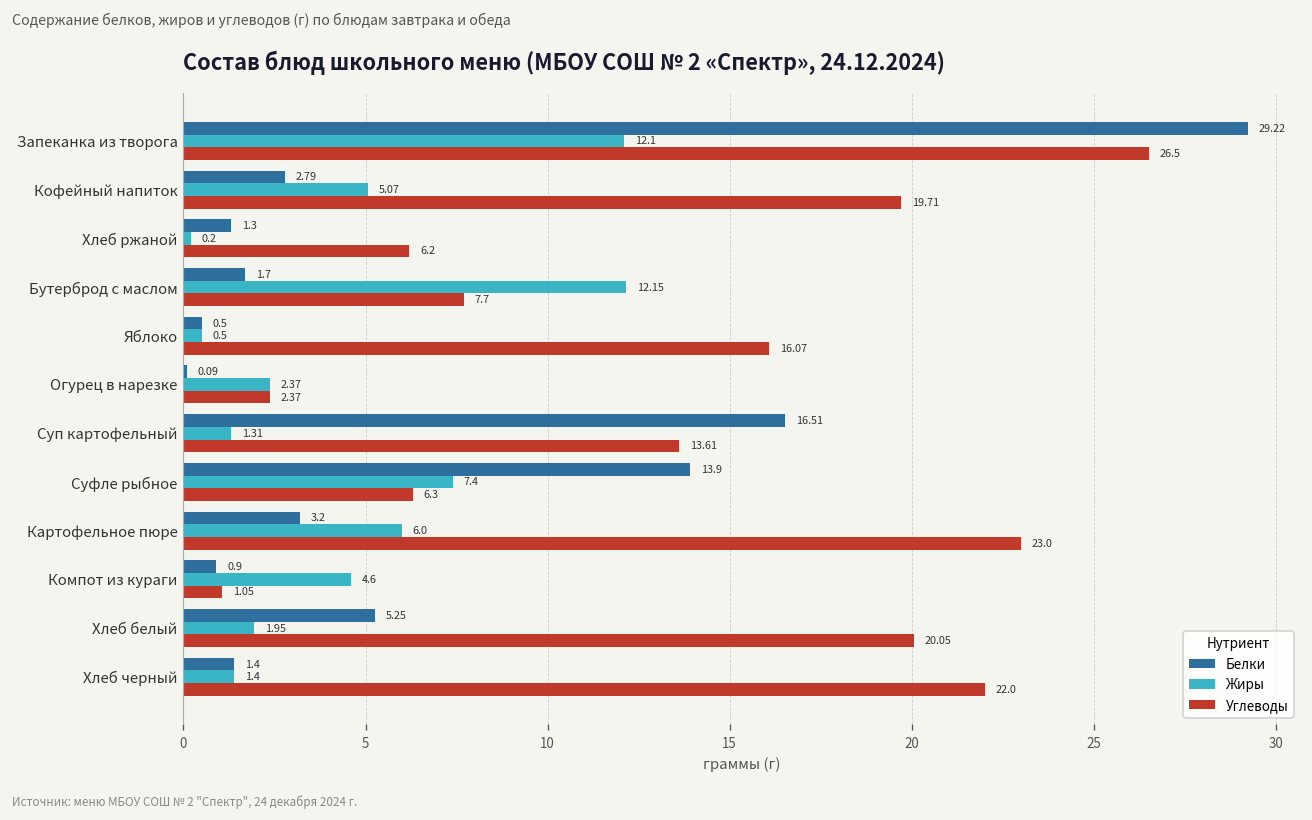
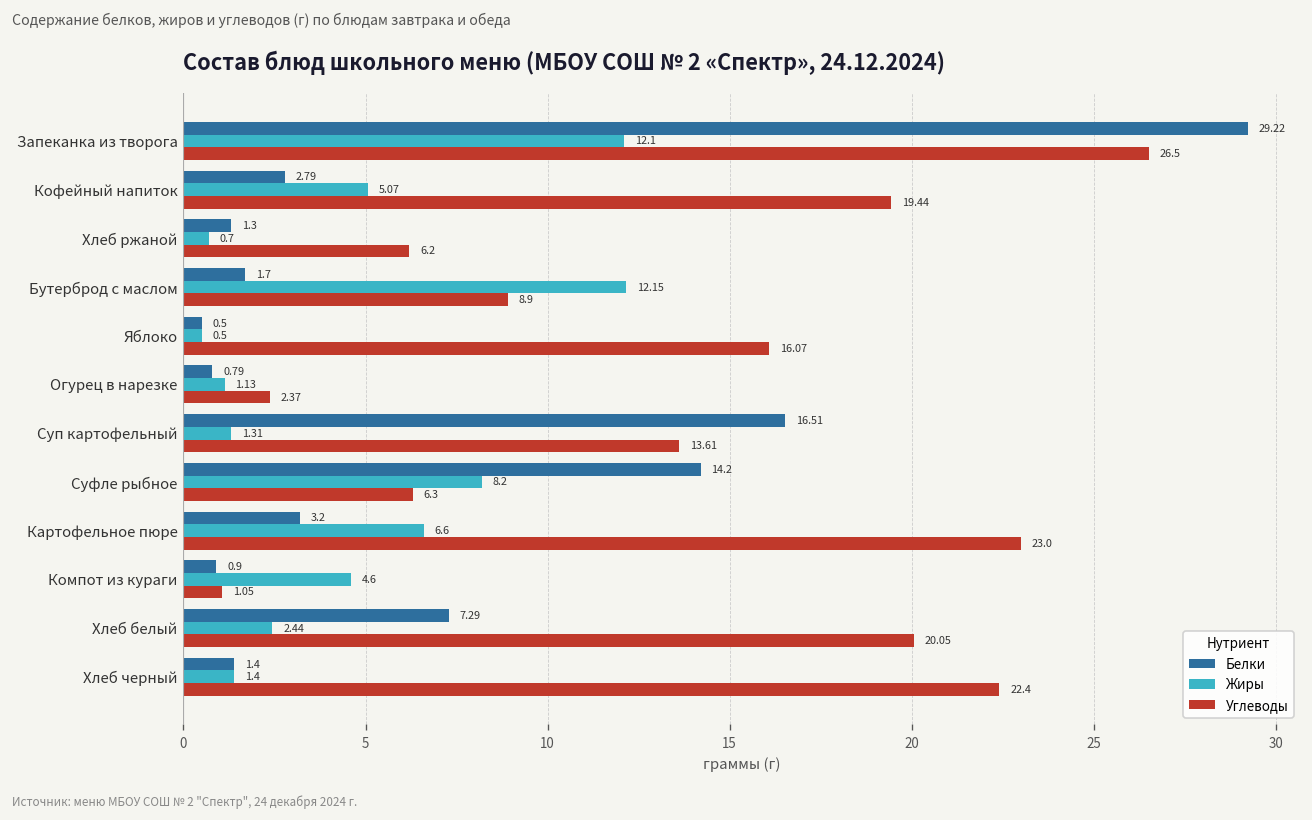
Углеводы, Кофейный напиток: 19.71 -> 19.44
Жиры, Хлеб ржаной: 0.2 -> 0.7
Углеводы, Бутерброд с маслом: 7.7 -> 8.9
Белки, Огурец в нарезке: 0.09 -> 0.79
Жиры, Огурец в нарезке: 2.37 -> 1.13
Белки, Суфле рыбное: 13.9 -> 14.2
Жиры, Суфле рыбное: 7.4 -> 8.2
Жиры, Картофельное пюре: 6.0 -> 6.6
Белки, Хлеб белый: 5.25 -> 7.29
Жиры, Хлеб белый: 1.95 -> 2.44
Углеводы, Хлеб черный: 22.0 -> 22.4
